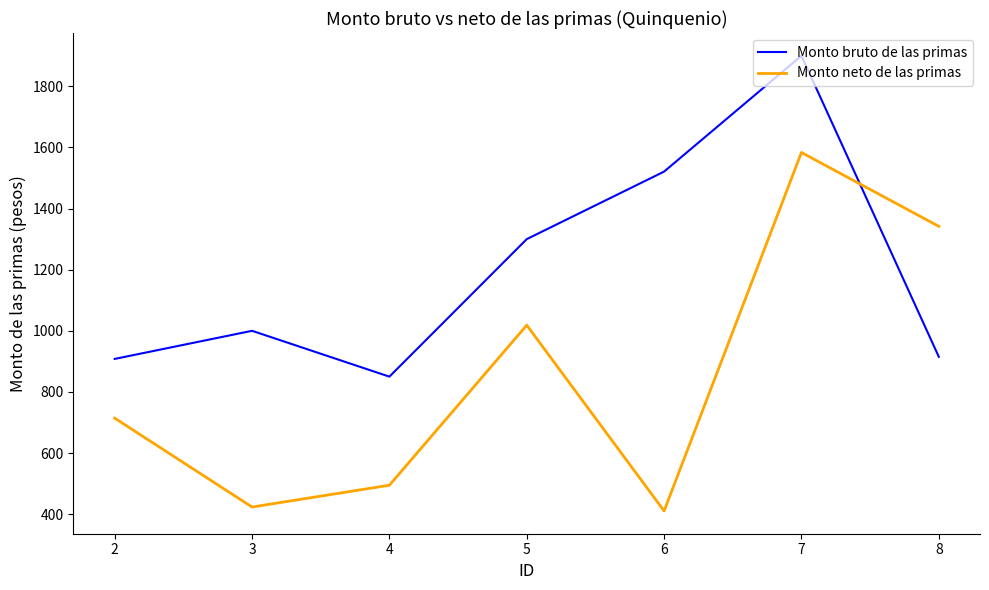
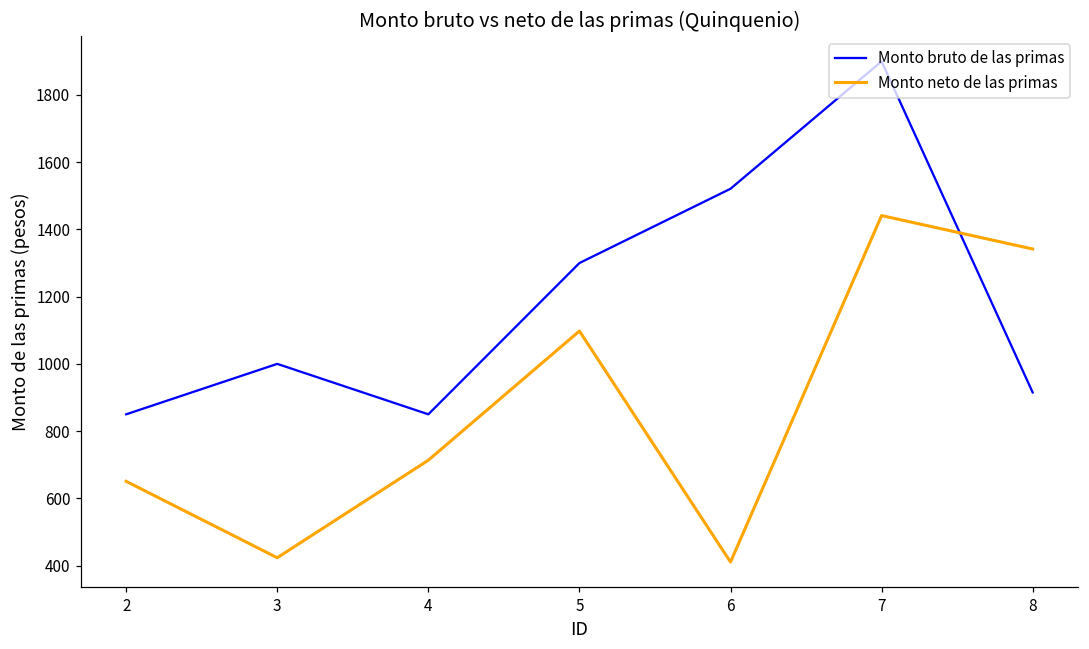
Monto bruto de las primas, 2: 910 -> 850
Monto neto de las primas, 2: 710 -> 650
Monto neto de las primas, 4: 490 -> 710
Monto neto de las primas, 5: 1020 -> 1100
Monto neto de las primas, 7: 1580 -> 1440
